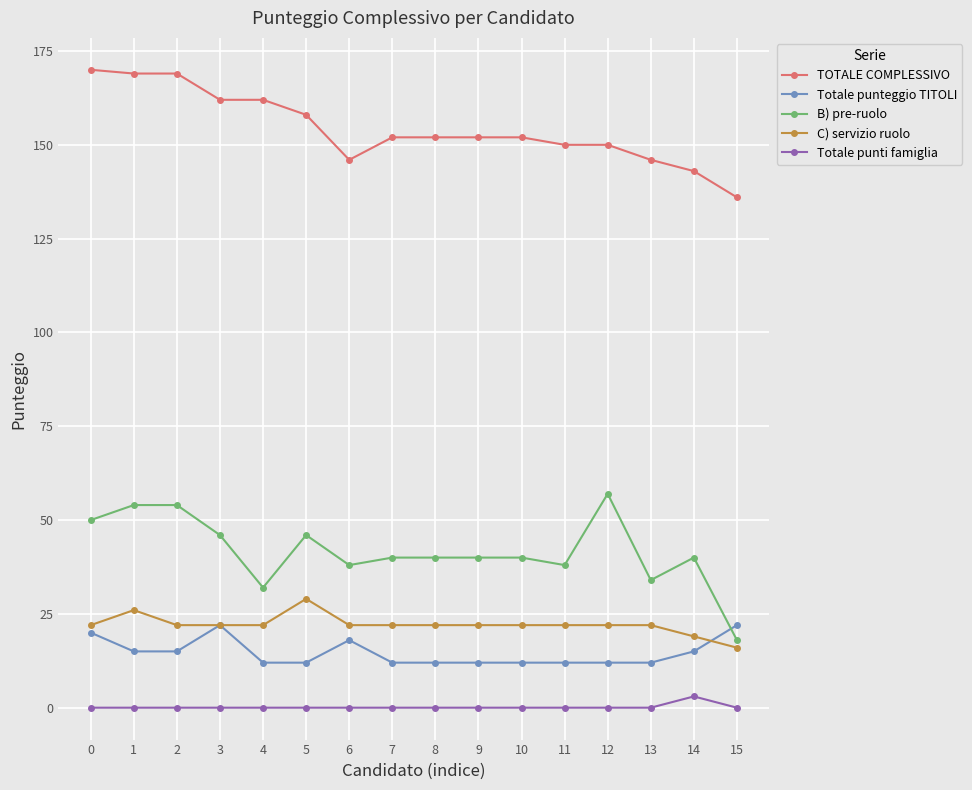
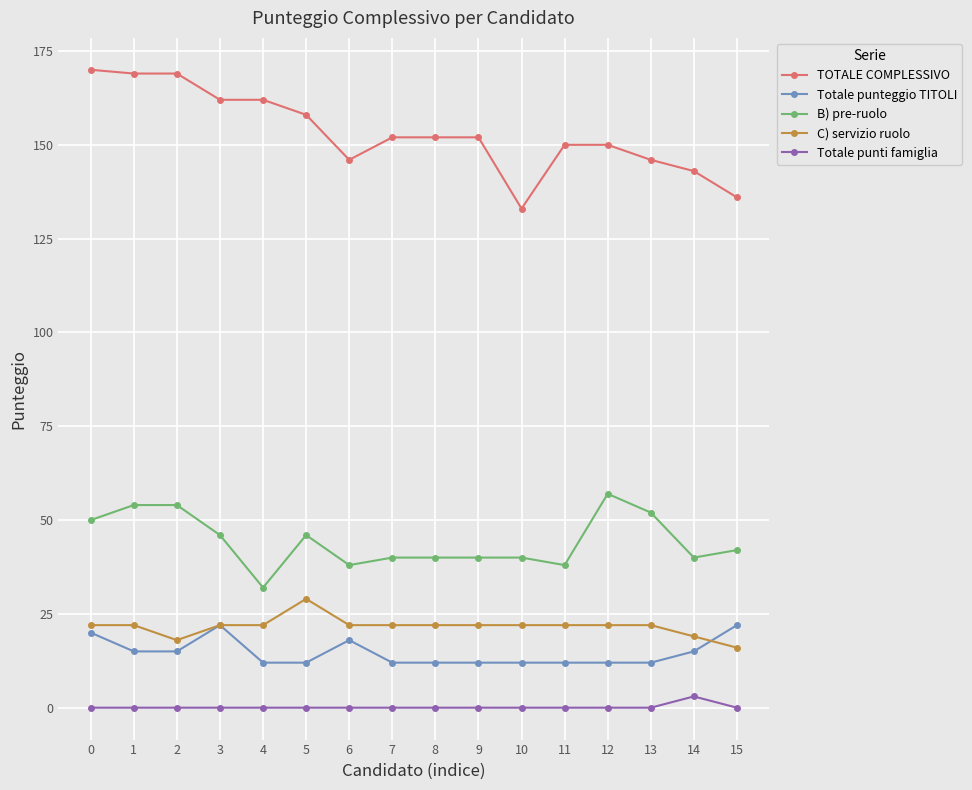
C) servizio ruolo, 1: 26 -> 22
C) servizio ruolo, 2: 22 -> 18
TOTALE COMPLESSIVO, 10: 152 -> 133
B) pre-ruolo, 13: 34 -> 52
B) pre-ruolo, 15: 18 -> 42
